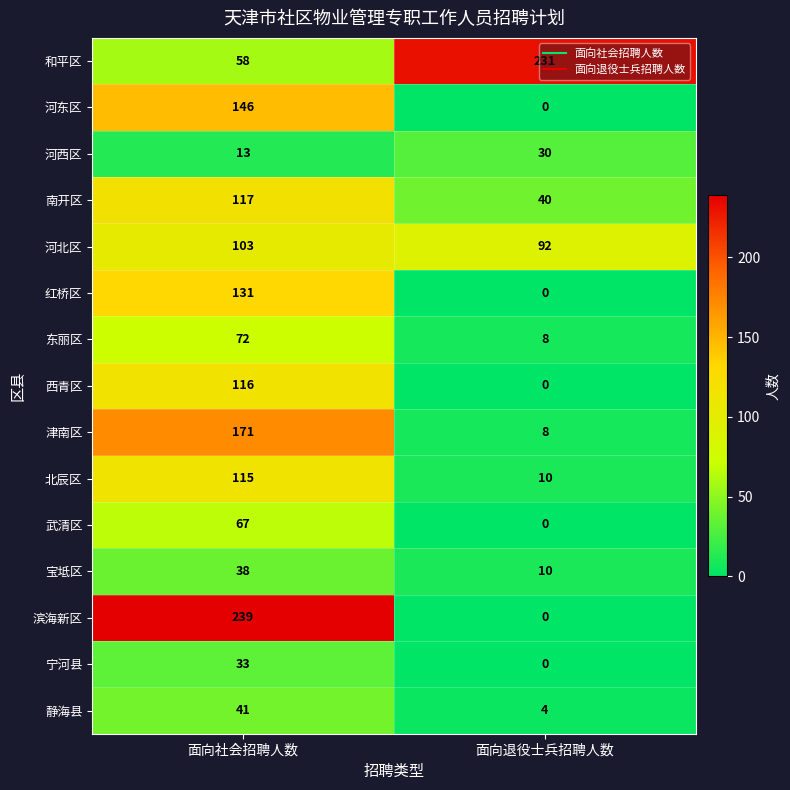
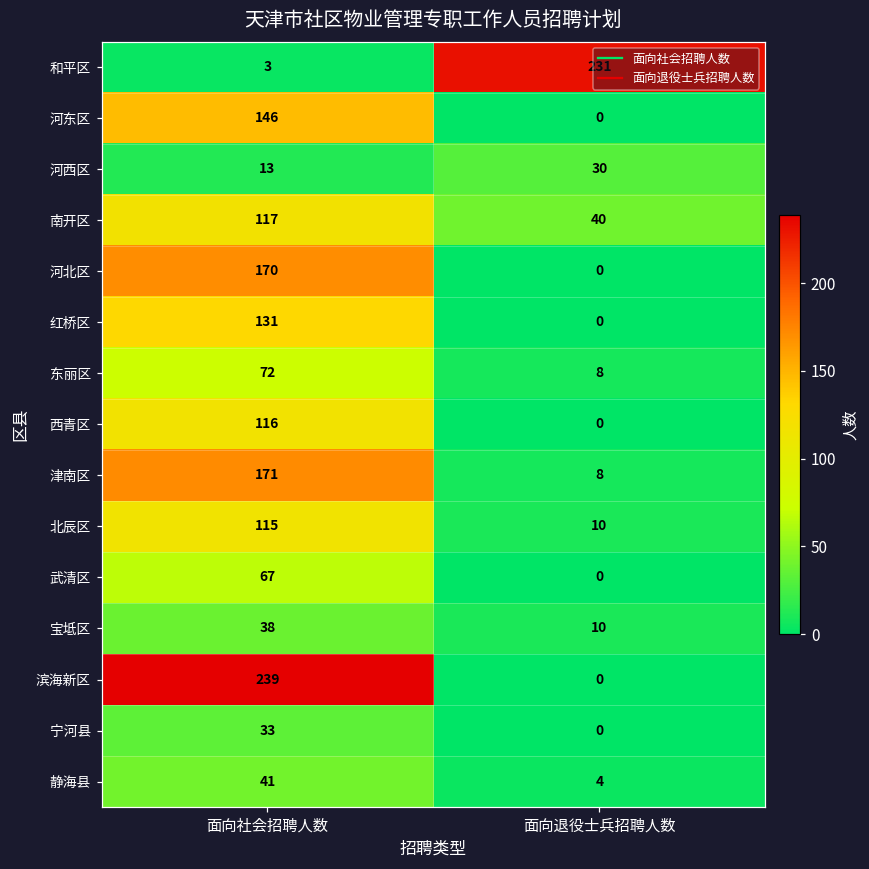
和平区, 面向社会招聘人数: 58 -> 3
河北区, 面向社会招聘人数: 103 -> 170
河北区, 面向退役士兵招聘人数: 92 -> 0
